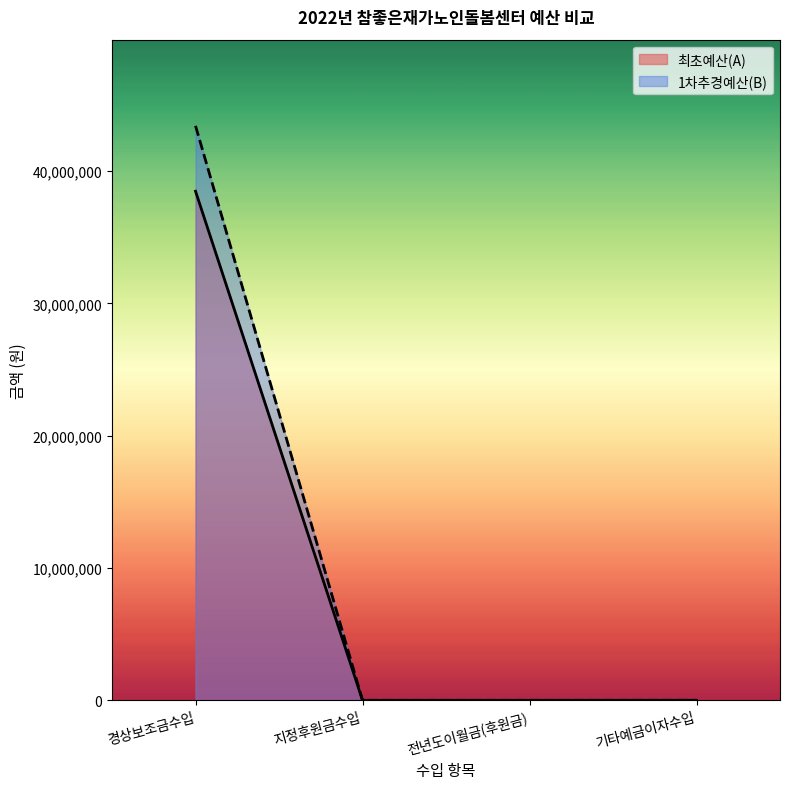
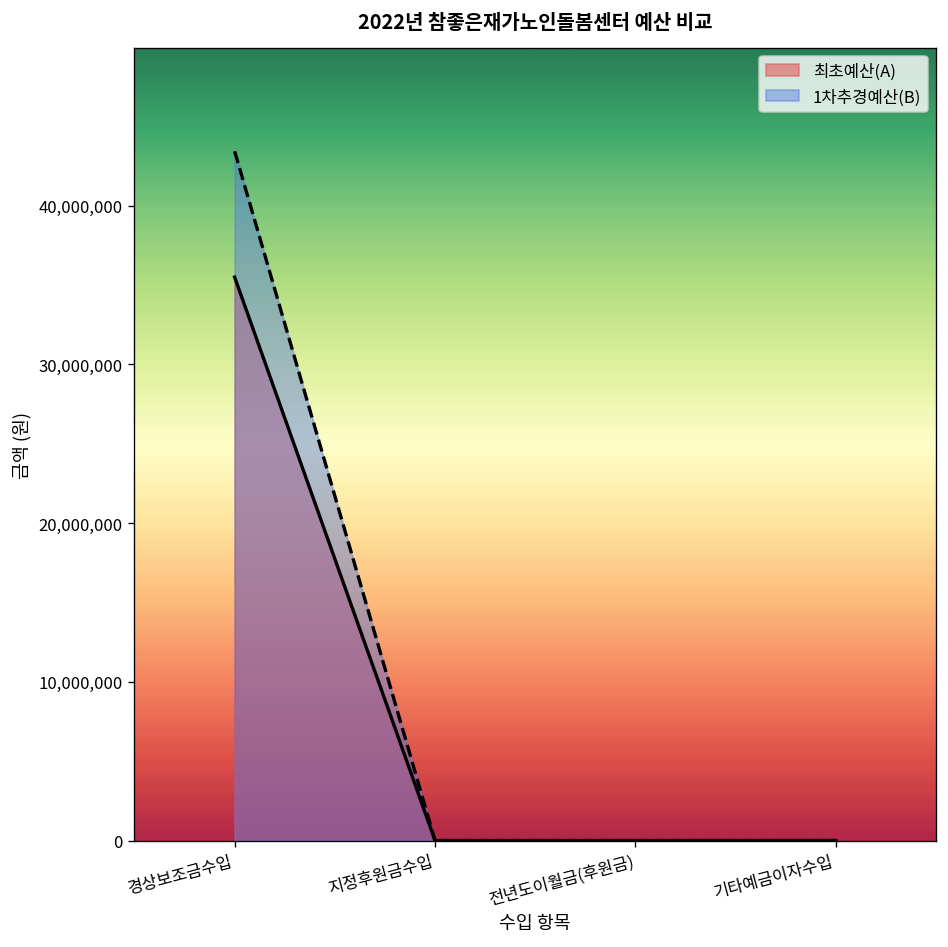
최초예산(A), 경상보조금수입: 38,500,000 -> 35,500,000
